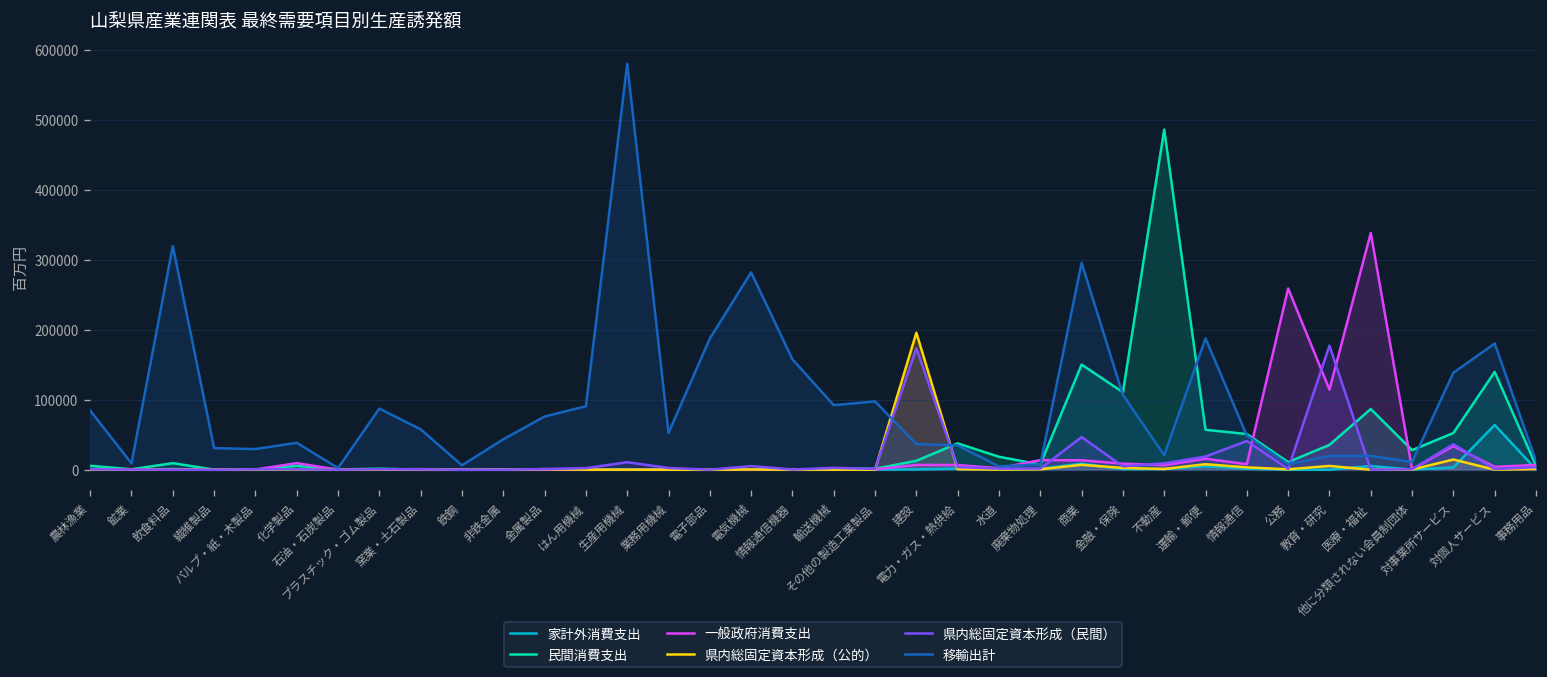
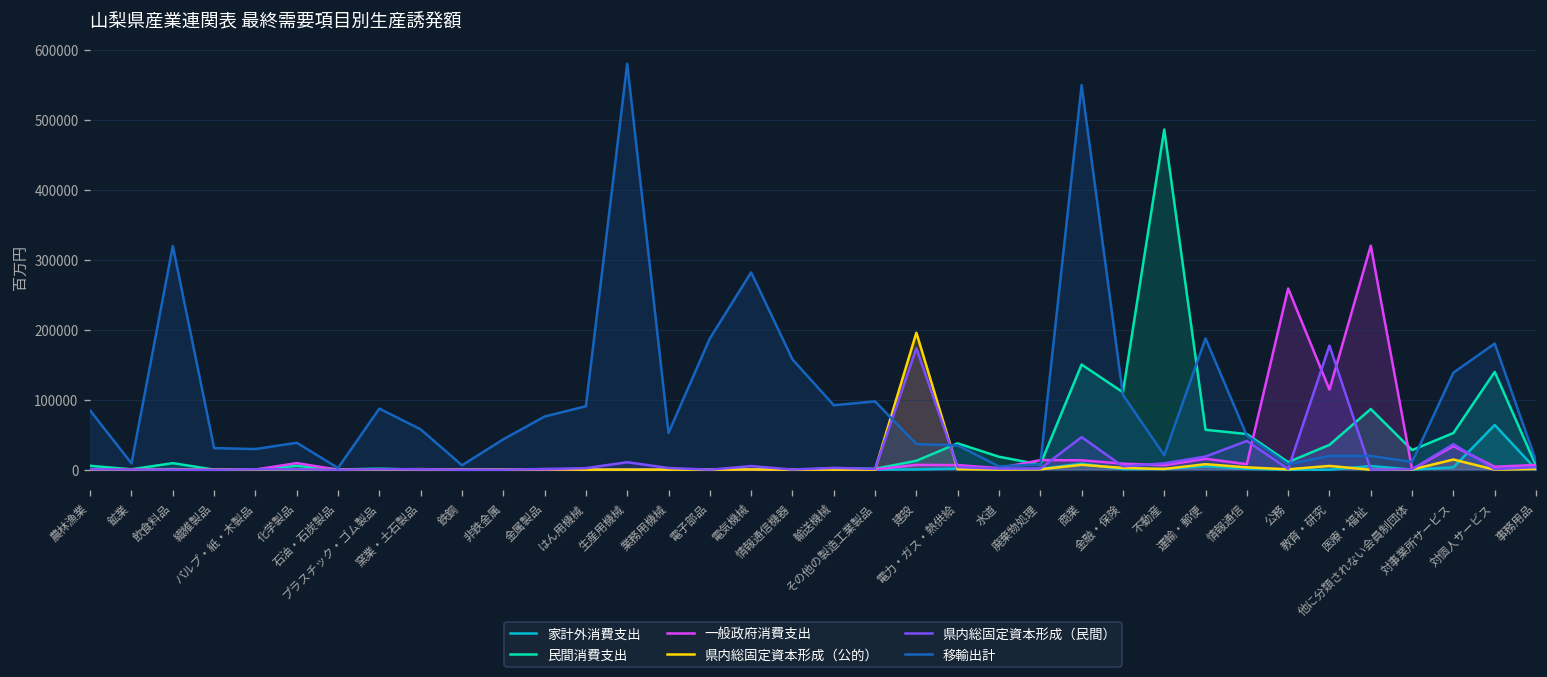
移輸出計, 商業: 300000 -> 550000
一般政府消費支出, 医療・福祉: 340000 -> 320000
